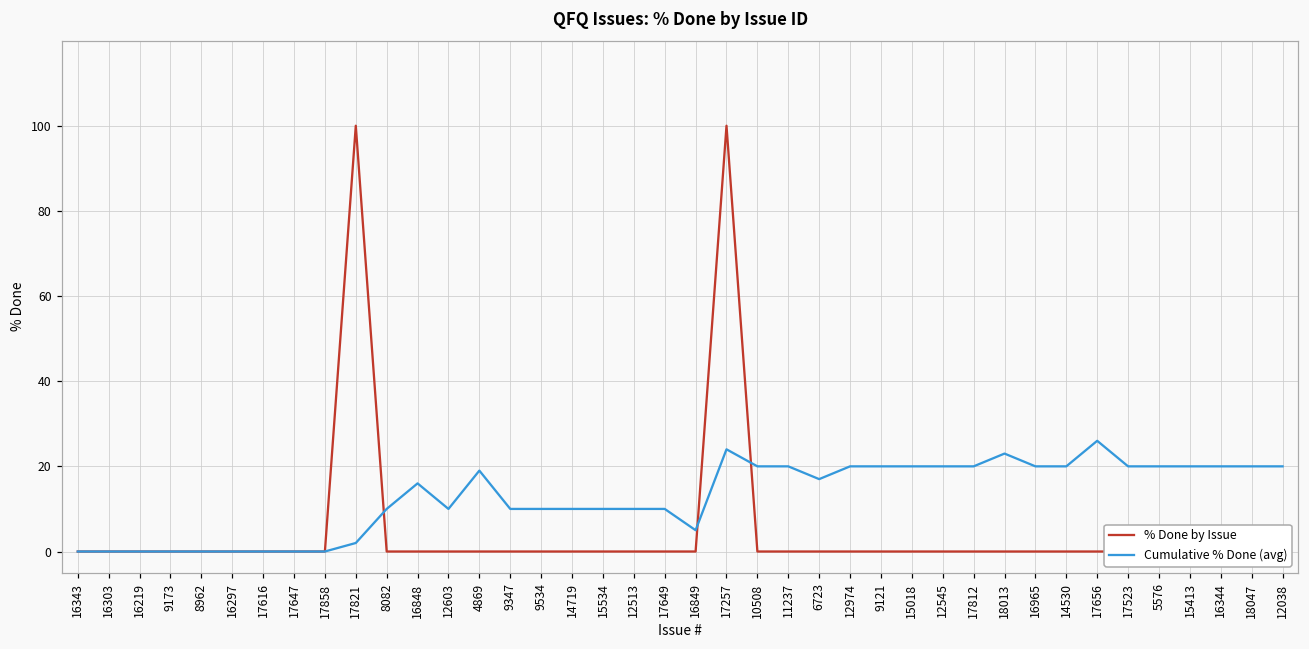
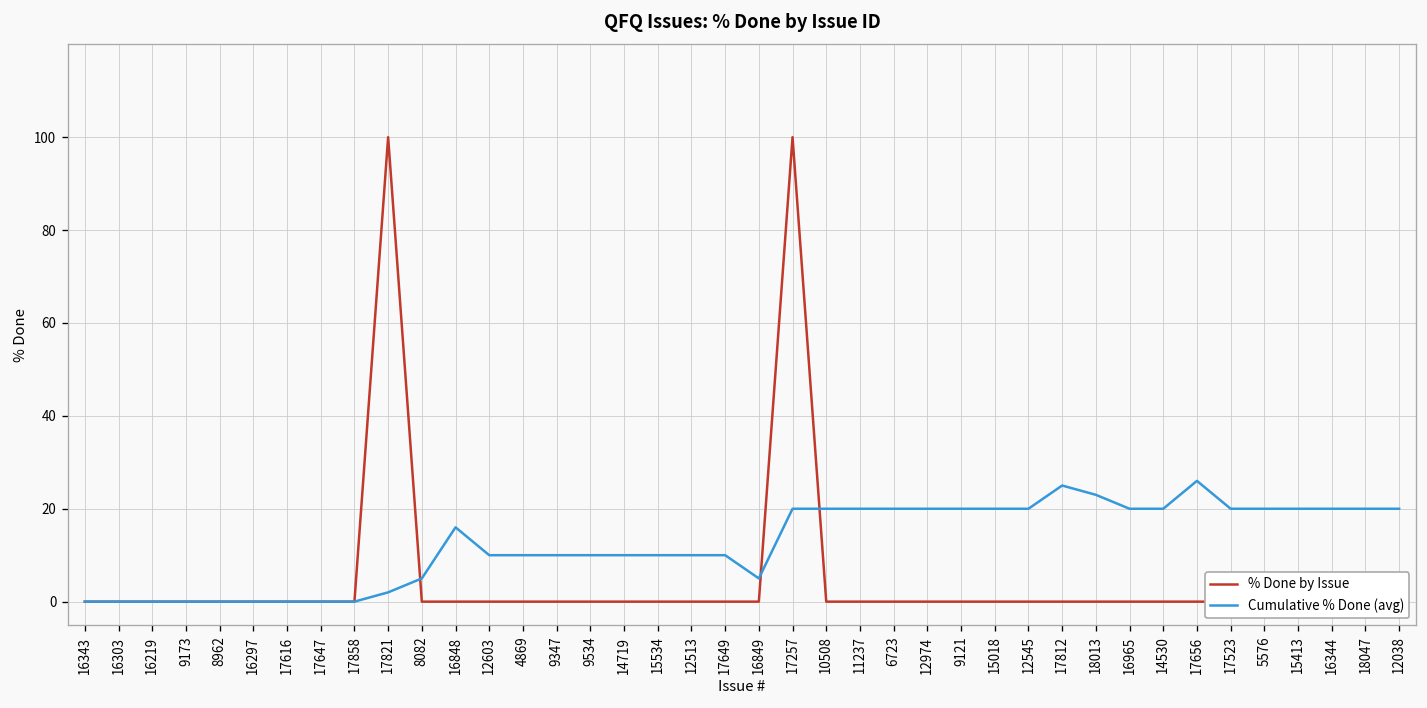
Cumulative % Done (avg), 8082: 10 -> 5
Cumulative % Done (avg), 4869: 19 -> 10
Cumulative % Done (avg), 17257: 24 -> 20
Cumulative % Done (avg), 6723: 17 -> 20
Cumulative % Done (avg), 17812: 20 -> 25
